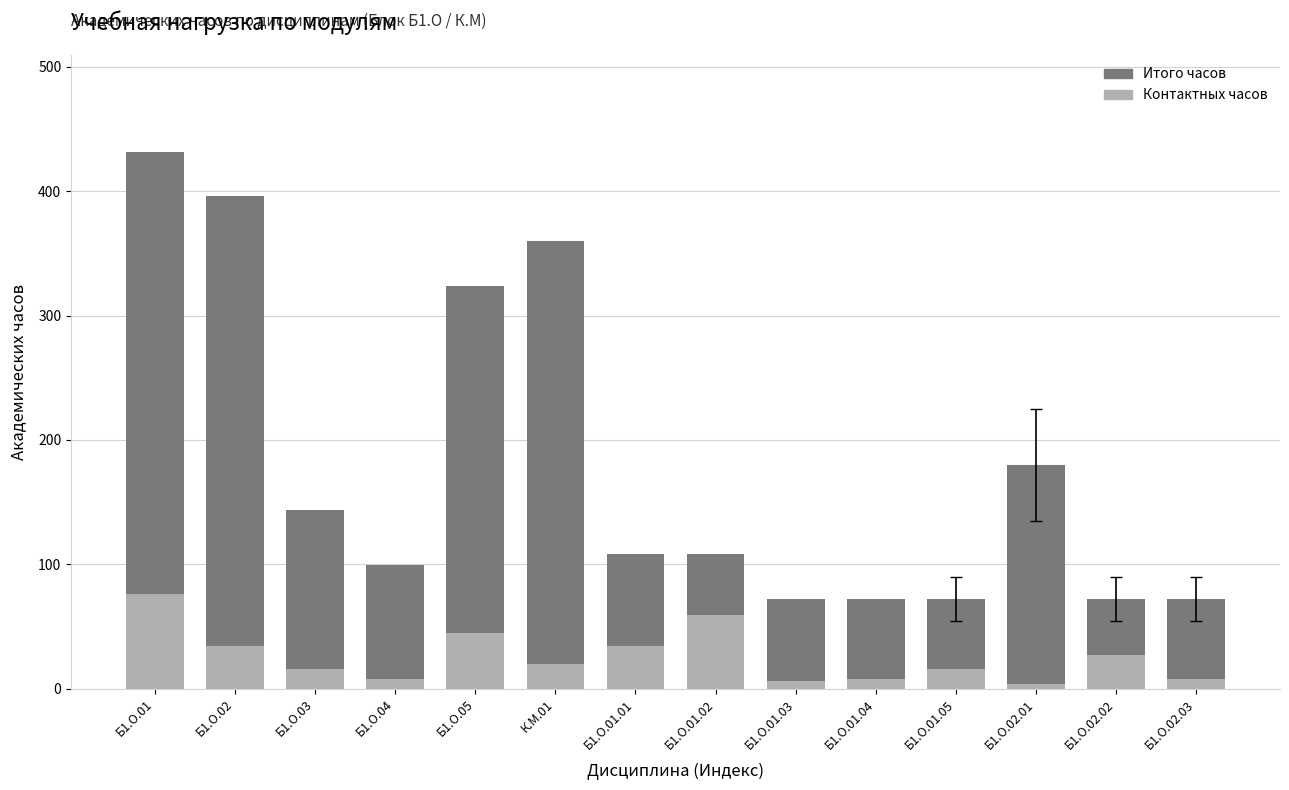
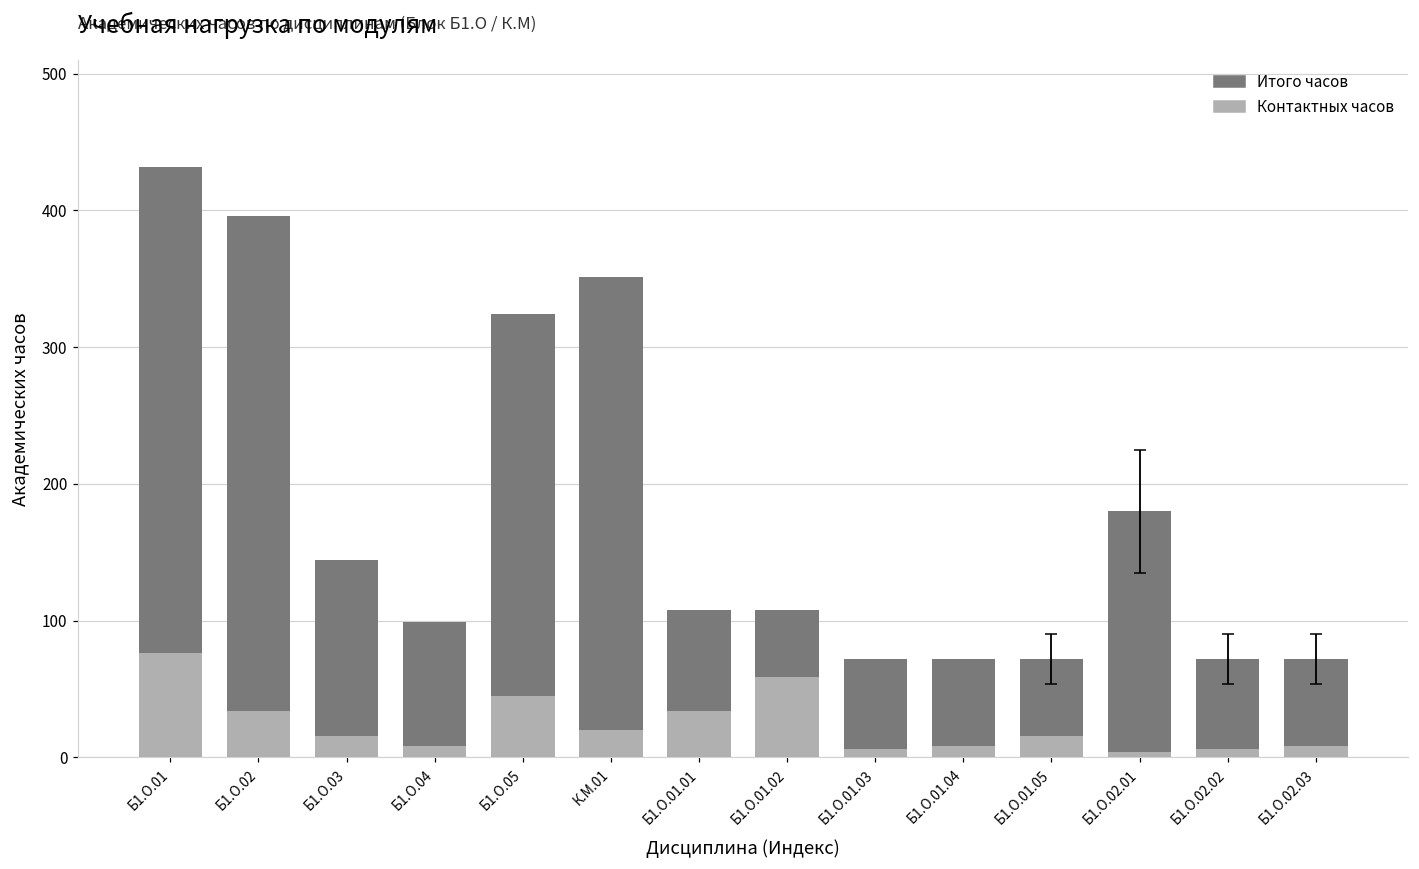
Итого часов, К.М.01: 360 -> 351
Контактных часов, Б1.О.02.02: 27 -> 6
